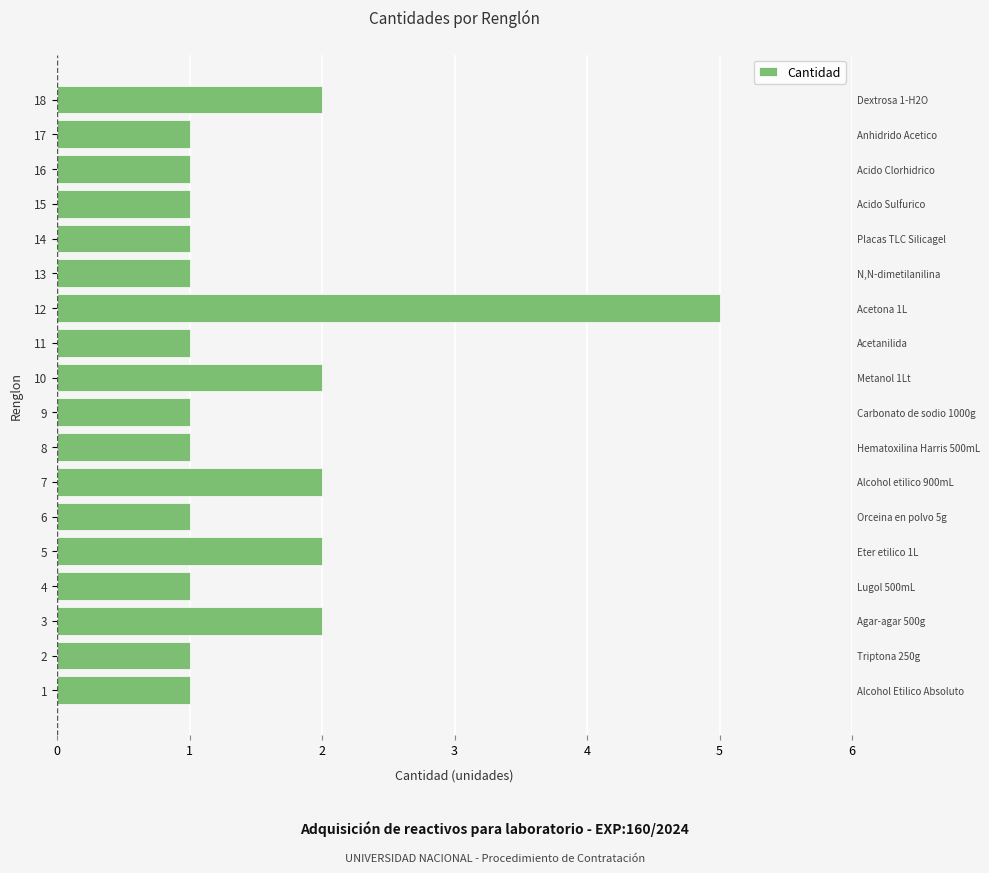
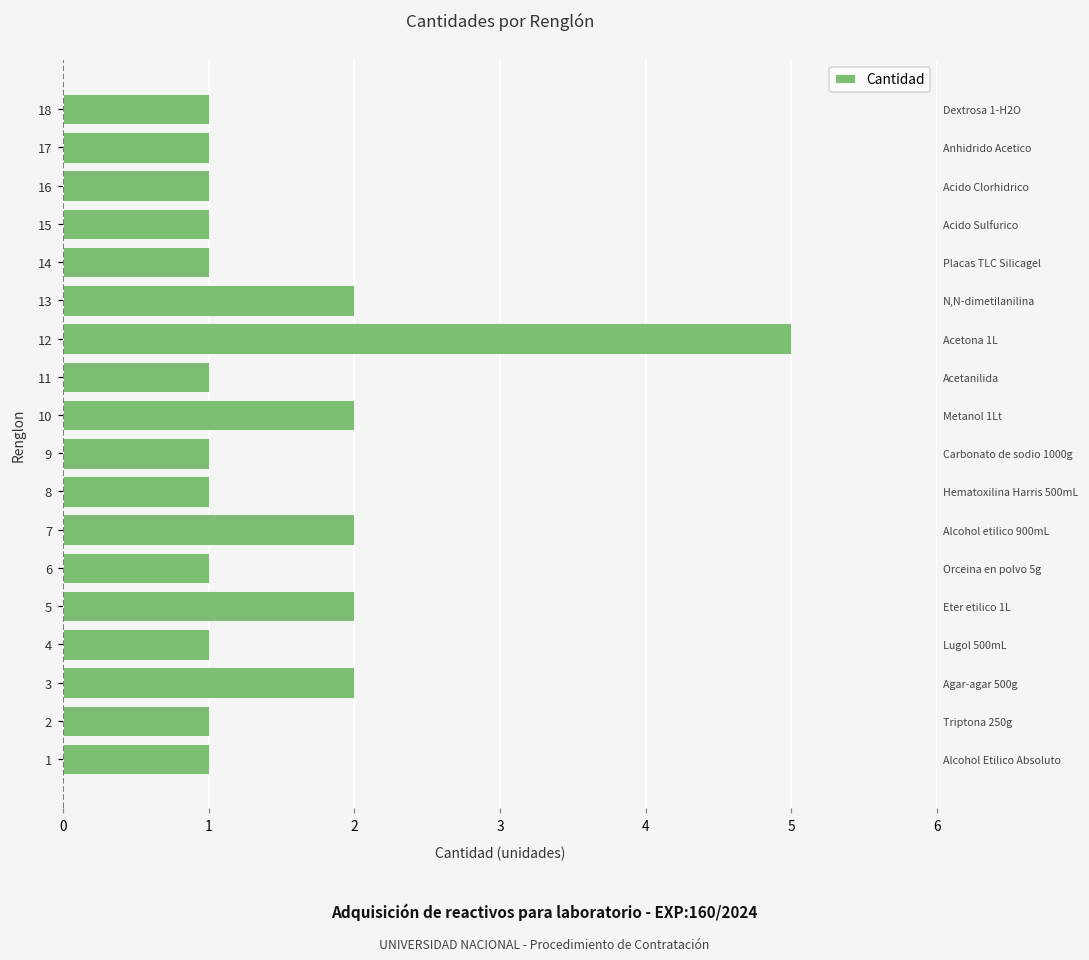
18: 2 -> 1
13: 1 -> 2
